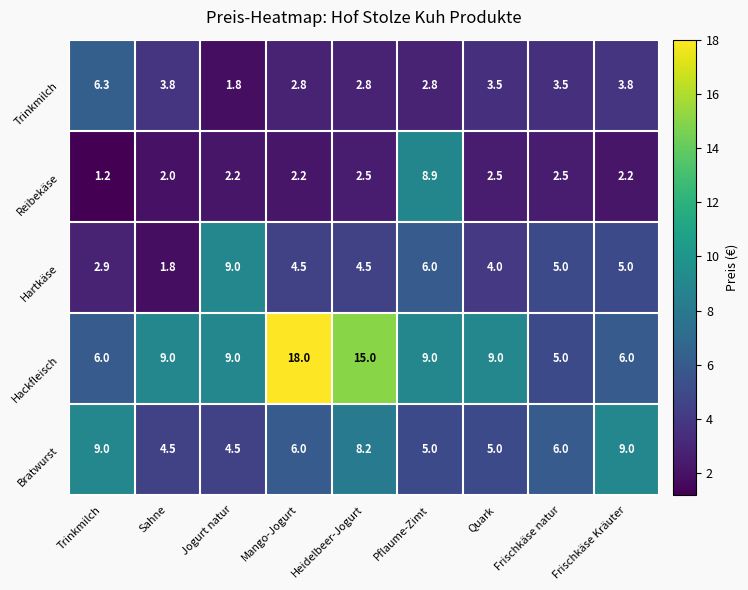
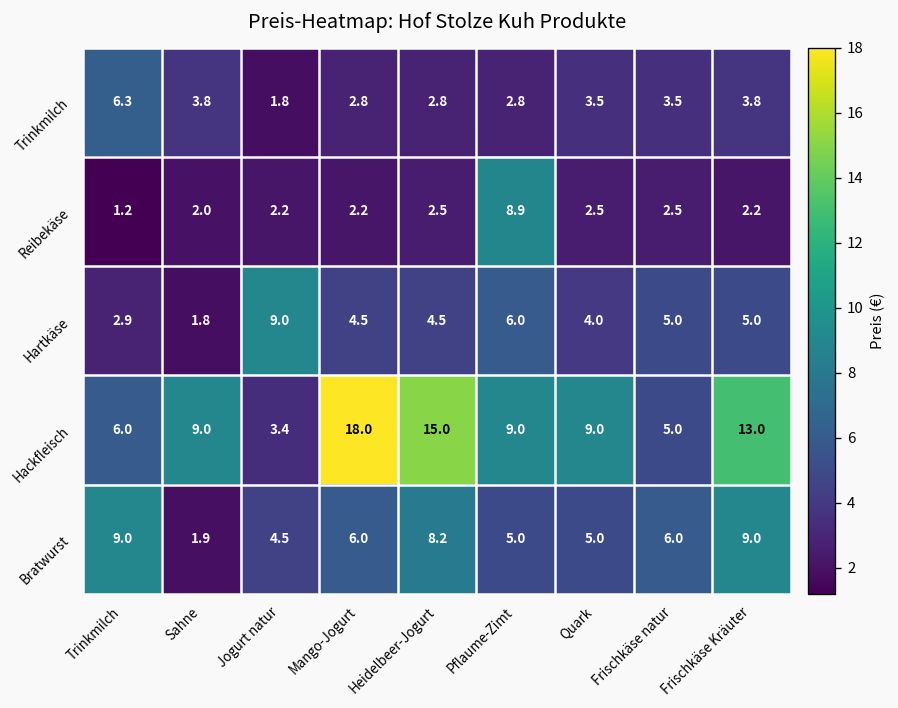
Hackfleisch, Jogurt natur: 9.0 -> 3.4
Hackfleisch, Frischkäse Kräuter: 6.0 -> 13.0
Bratwurst, Sahne: 4.5 -> 1.9
